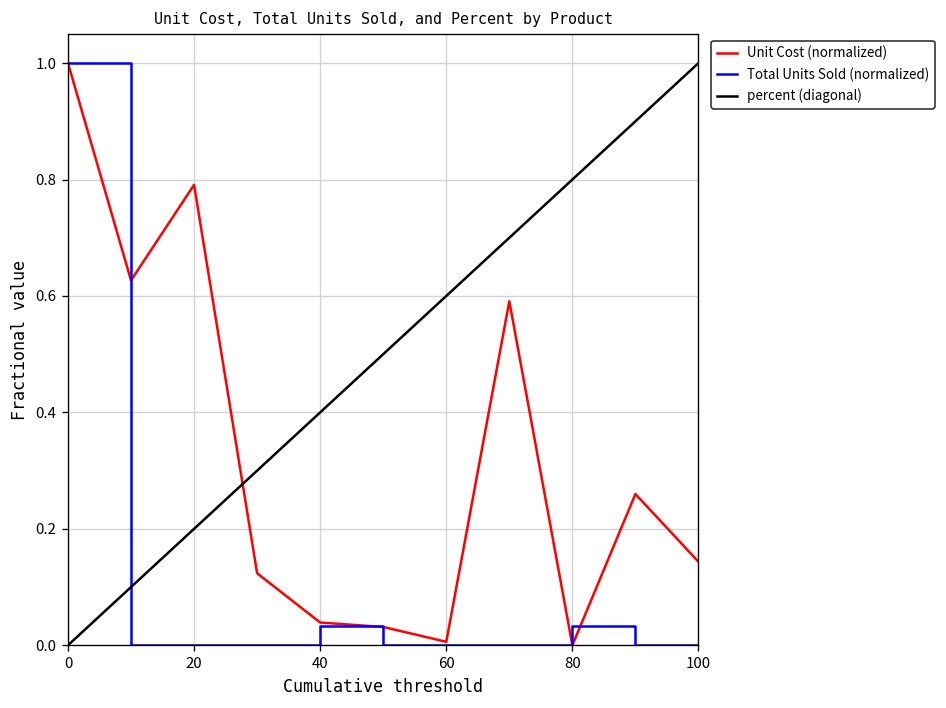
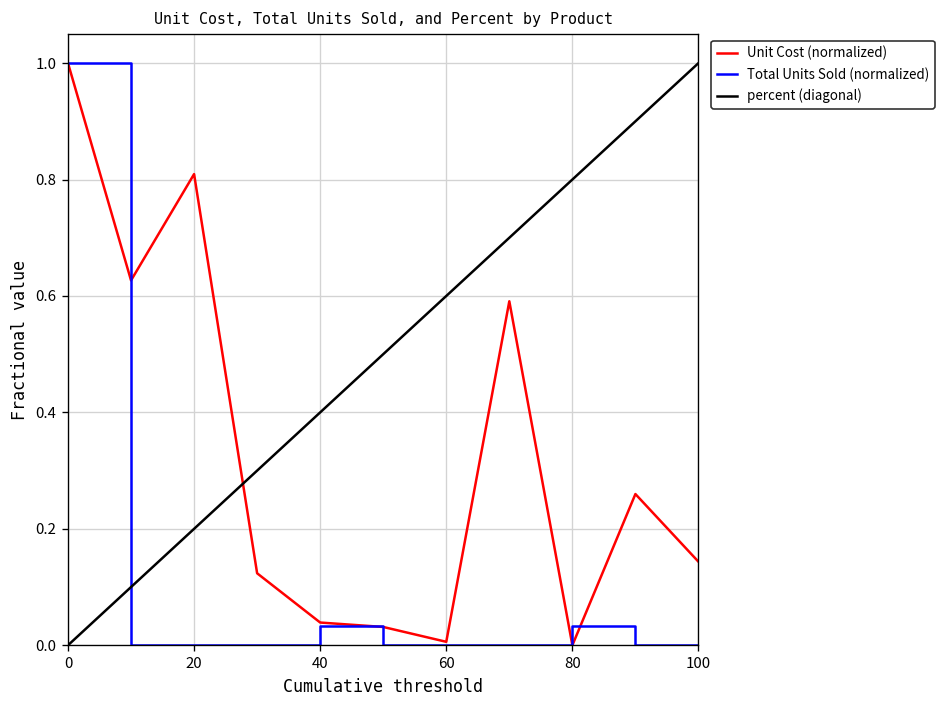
Unit Cost (normalized), 20: 0.79 -> 0.81
